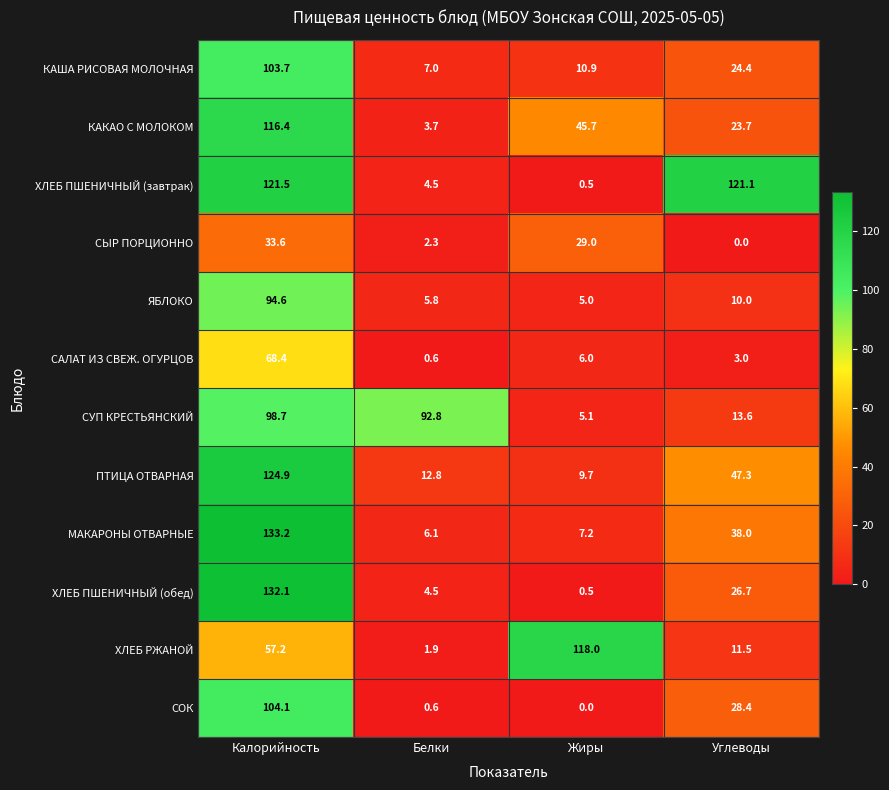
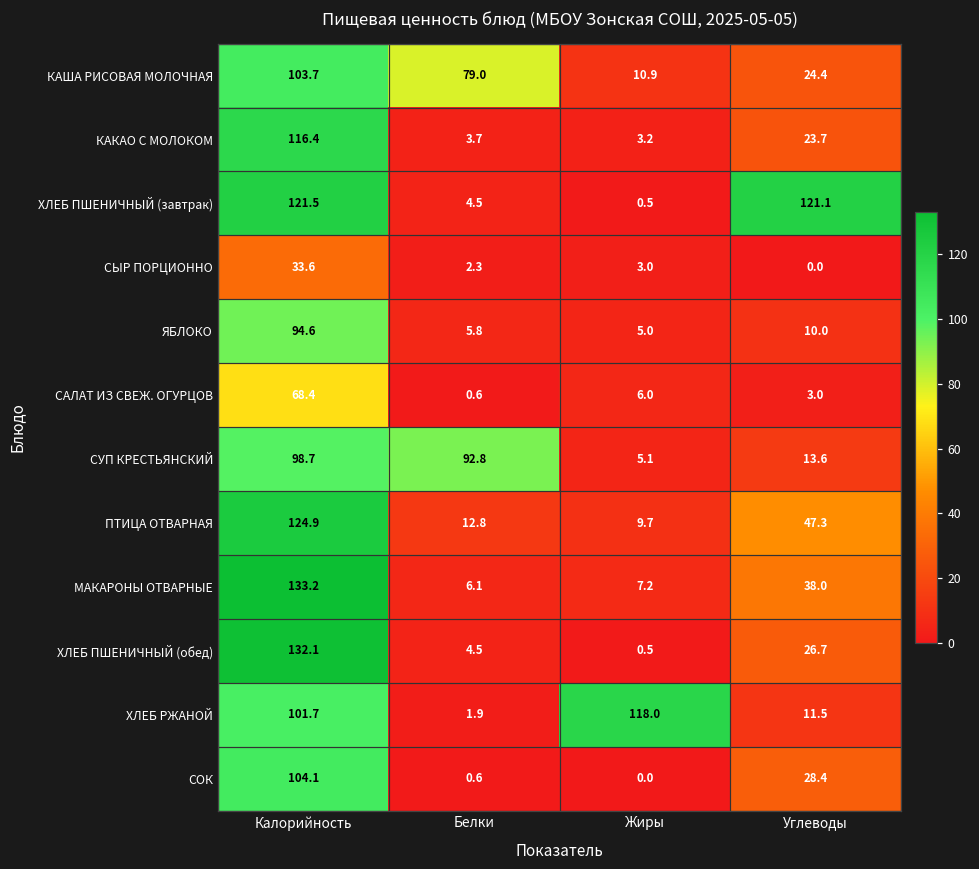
КАША РИСОВАЯ МОЛОЧНАЯ, Белки: 7.0 -> 79.0
КАКАО С МОЛОКОМ, Жиры: 45.7 -> 3.2
СЫР ПОРЦИОННО, Жиры: 29.0 -> 3.0
ХЛЕБ РЖАНОЙ, Калорийность: 57.2 -> 101.7
